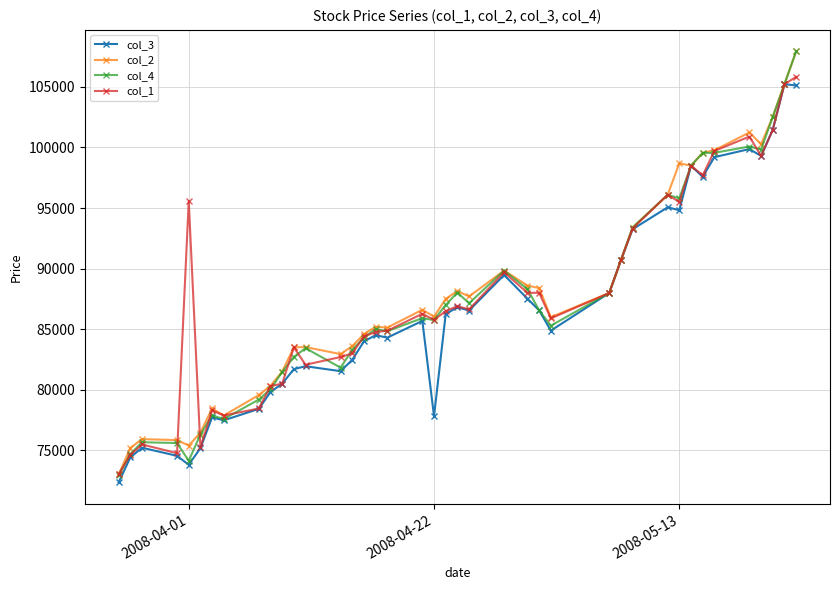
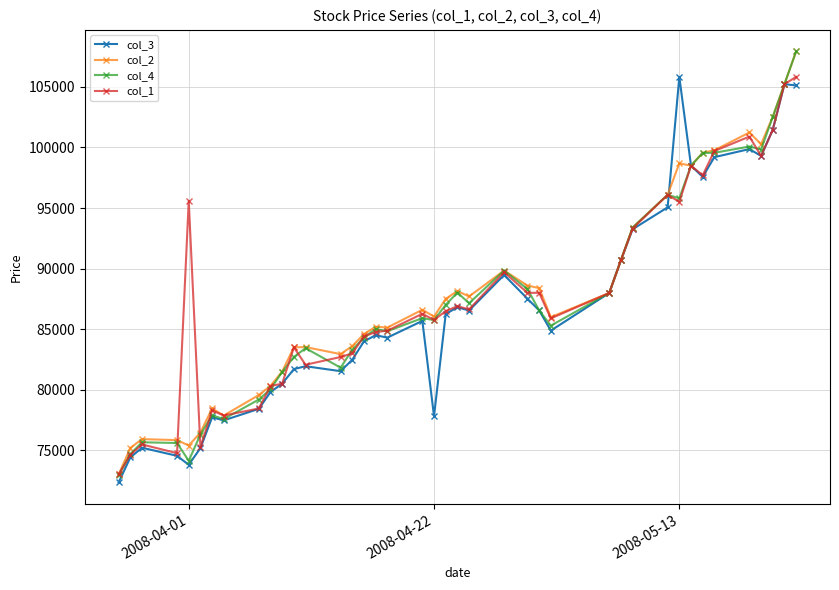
col_3, 2008-05-13: 94800 -> 105800
